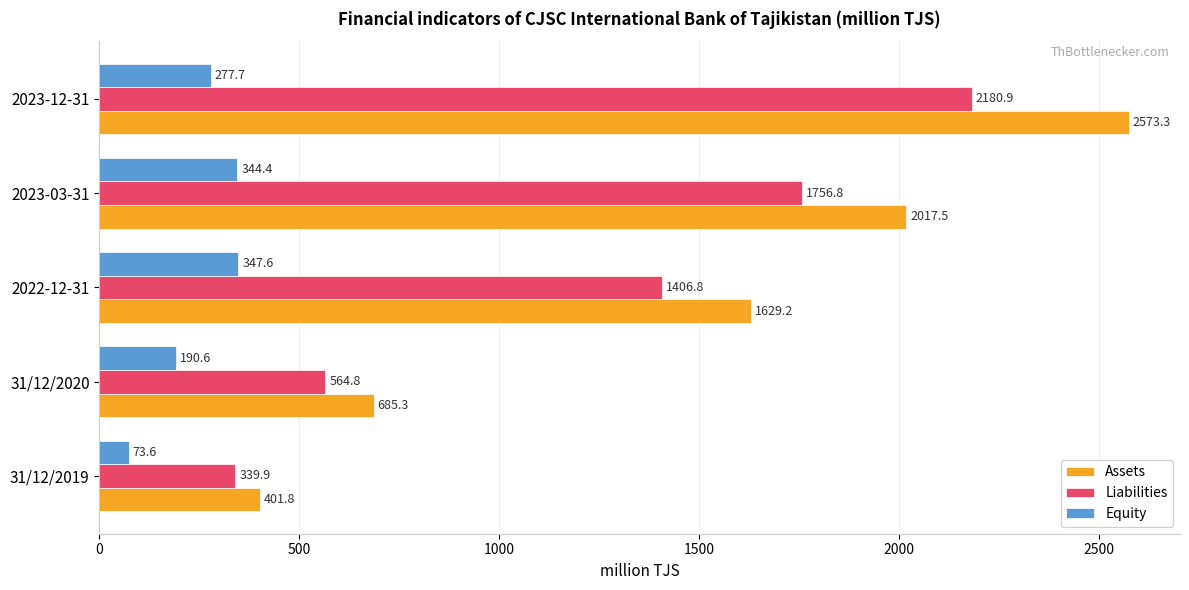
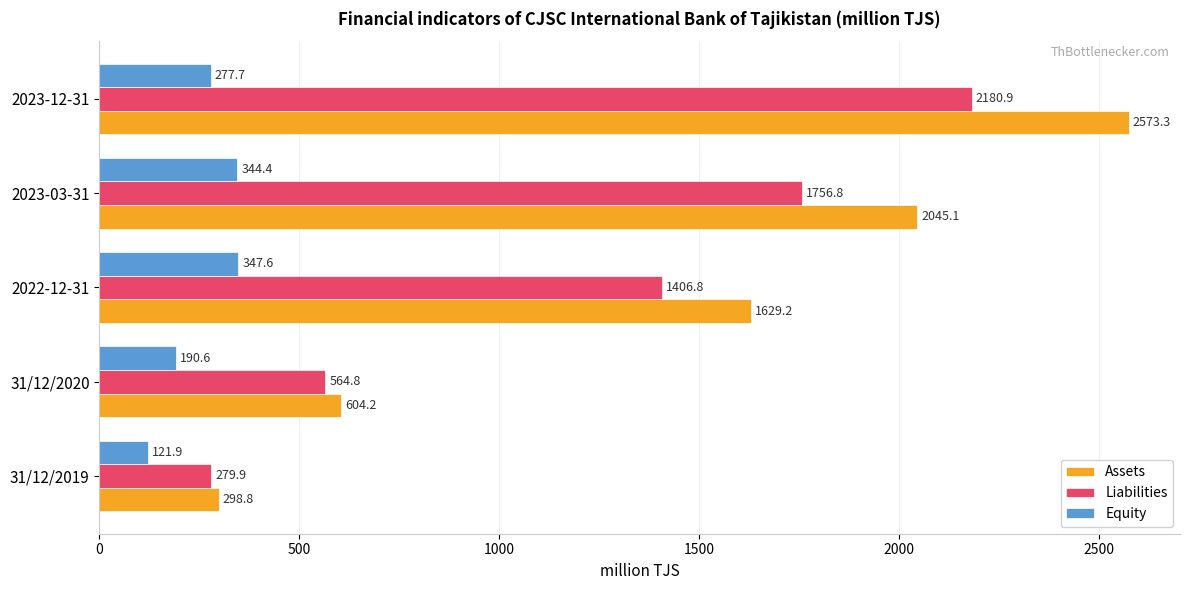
Assets, 2023-03-31: 2017.5 -> 2045.1
Assets, 31/12/2020: 685.3 -> 604.2
Equity, 31/12/2019: 73.6 -> 121.9
Liabilities, 31/12/2019: 339.9 -> 279.9
Assets, 31/12/2019: 401.8 -> 298.8
